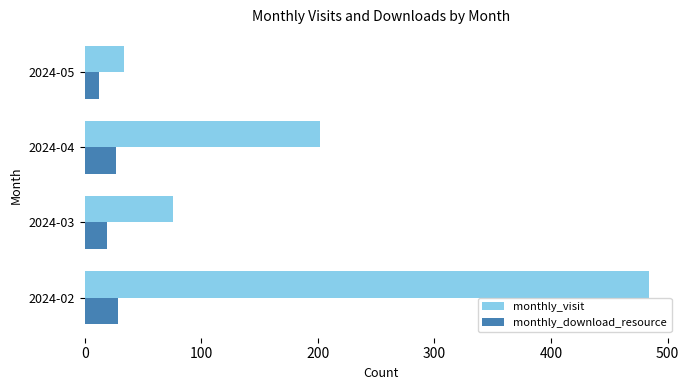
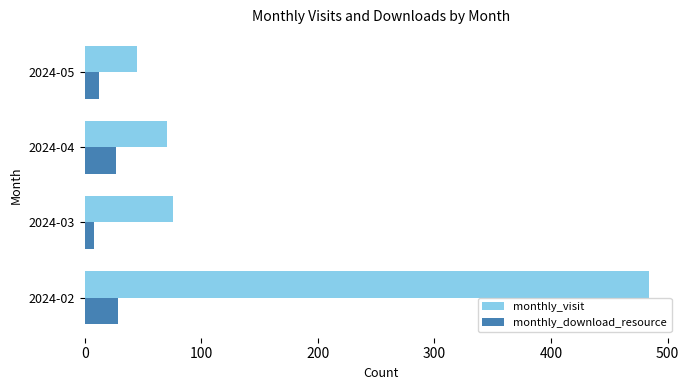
monthly_visit, 2024-05: 34 -> 45
monthly_visit, 2024-04: 202 -> 71
monthly_download_resource, 2024-03: 19 -> 8
